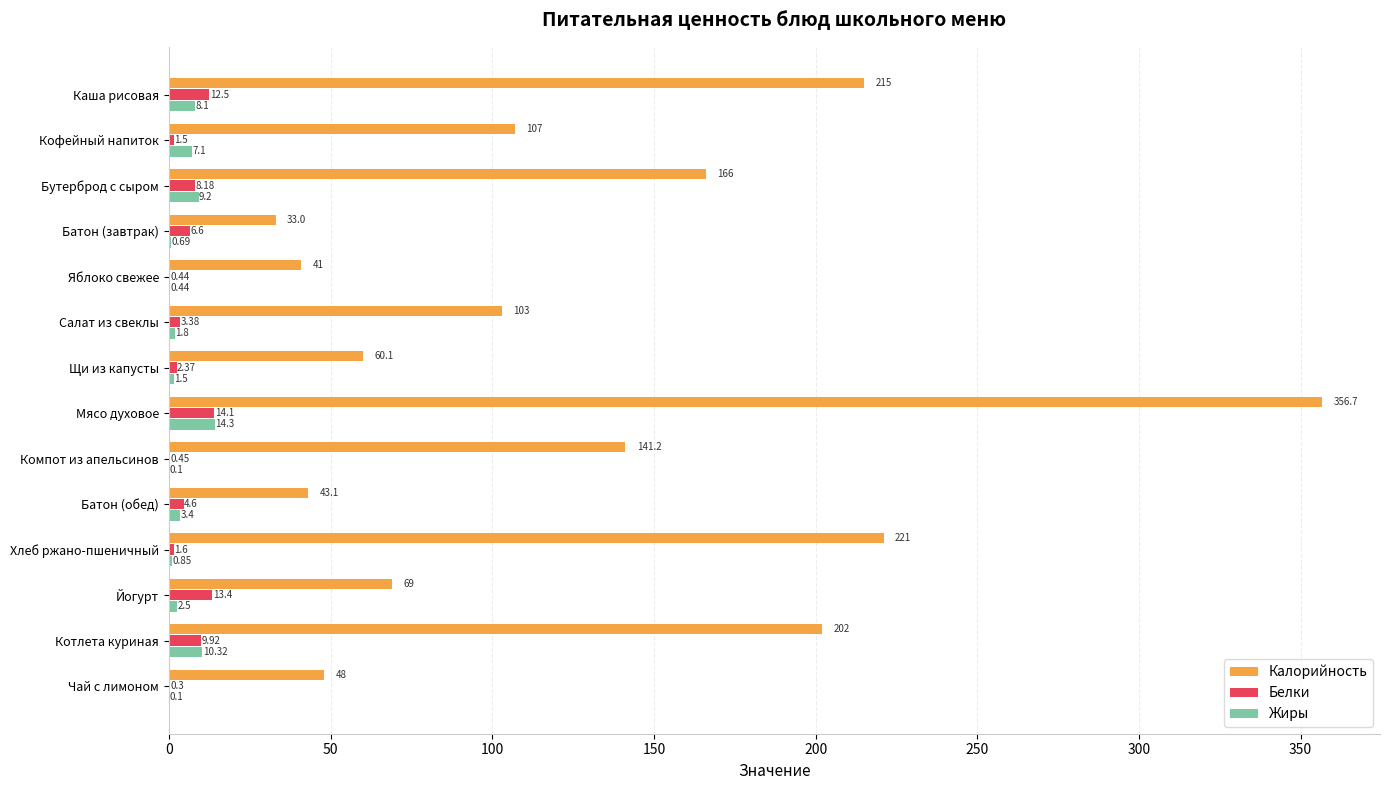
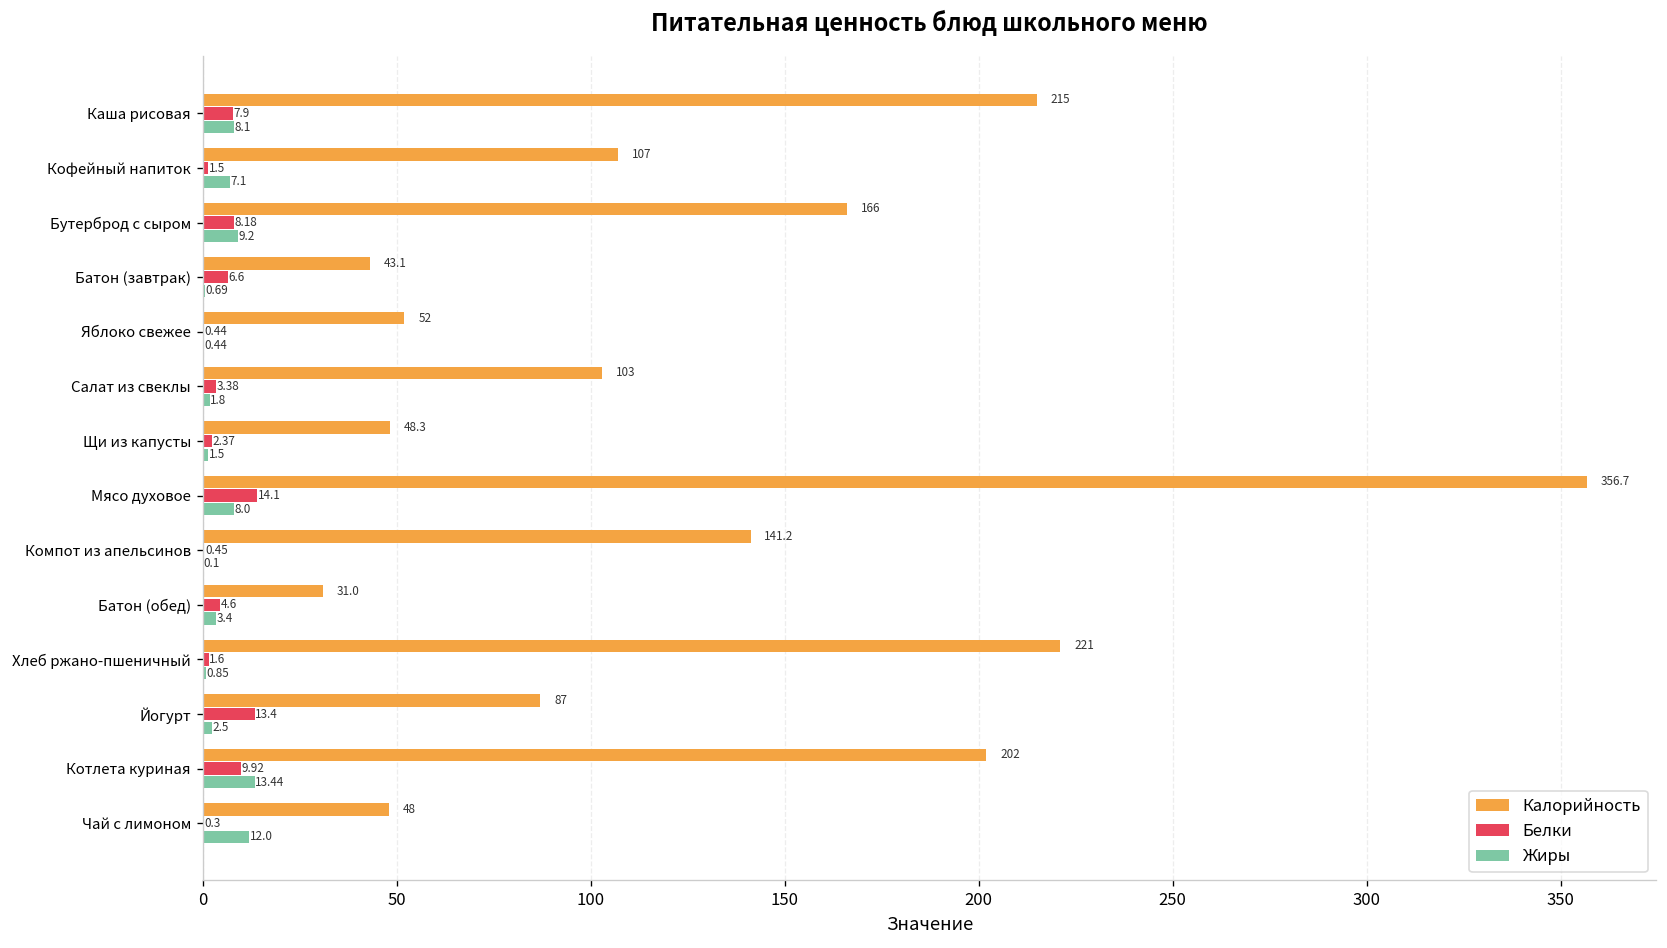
Белки, Каша рисовая: 12.5 -> 7.9
Калорийность, Батон (завтрак): 33.0 -> 43.1
Калорийность, Яблоко свежее: 41 -> 52
Калорийность, Щи из капусты: 60.1 -> 48.3
Жиры, Мясо духовое: 14.3 -> 8.0
Калорийность, Батон (обед): 43.1 -> 31.0
Калорийность, Йогурт: 69 -> 87
Жиры, Котлета куриная: 10.32 -> 13.44
Жиры, Чай с лимоном: 0.1 -> 12.0
